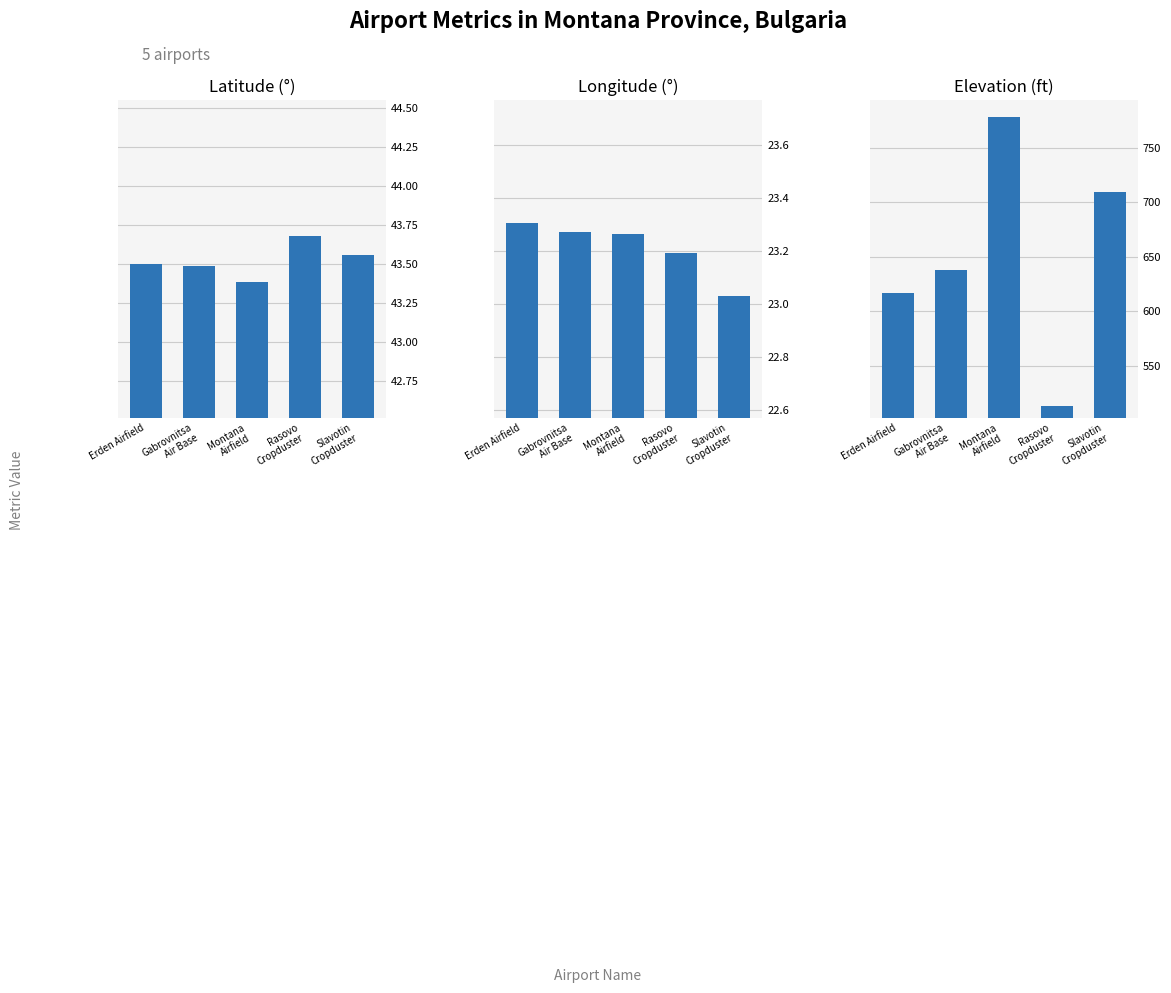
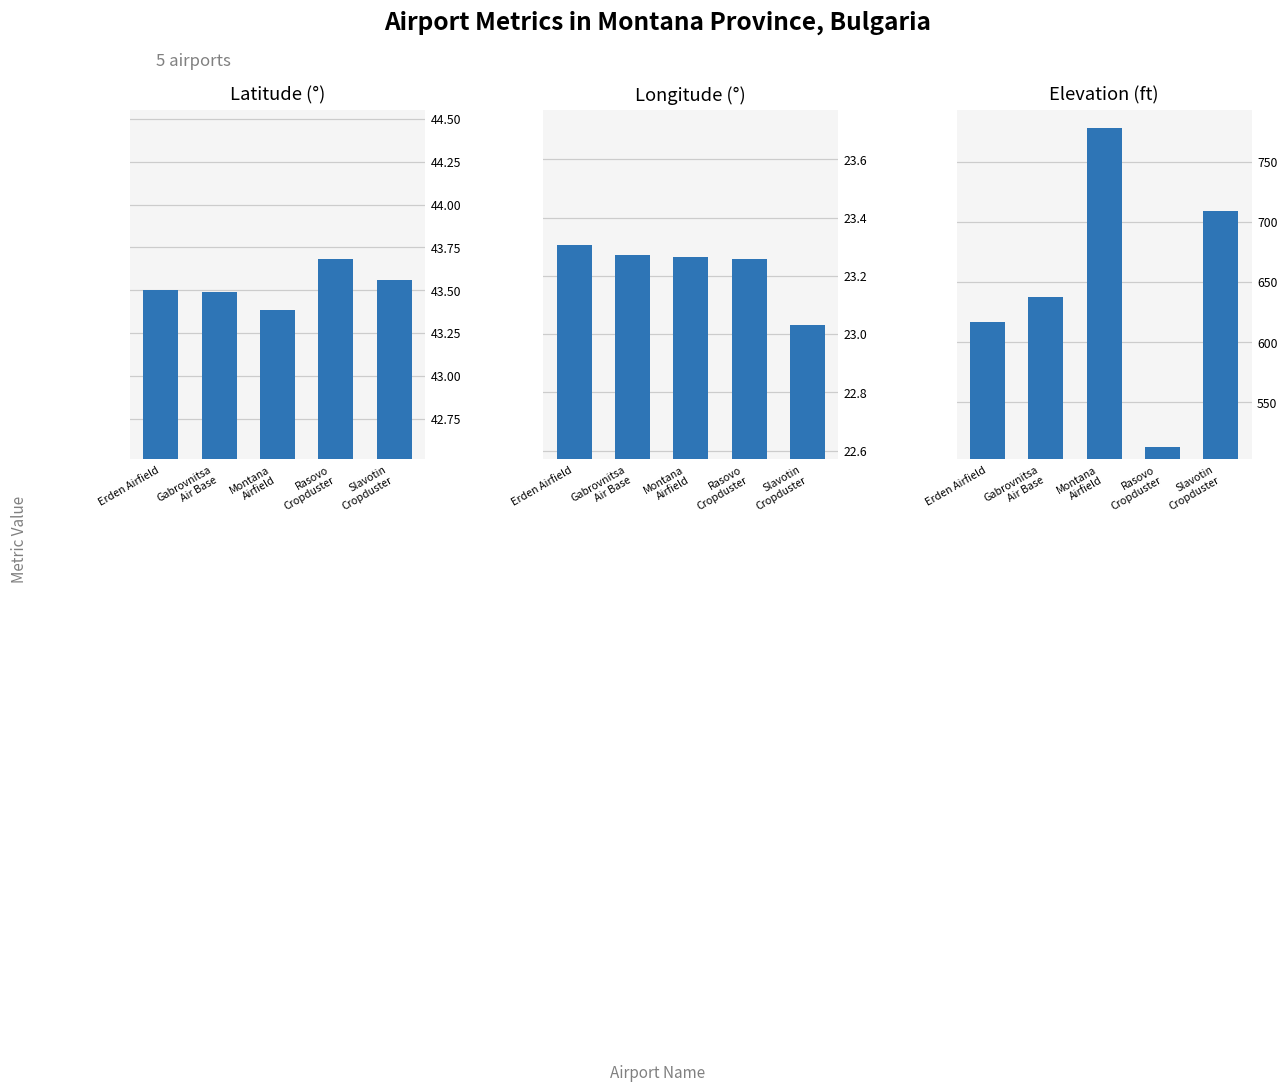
Longitude (°), Rasovo Cropduster: 23.19 -> 23.26
